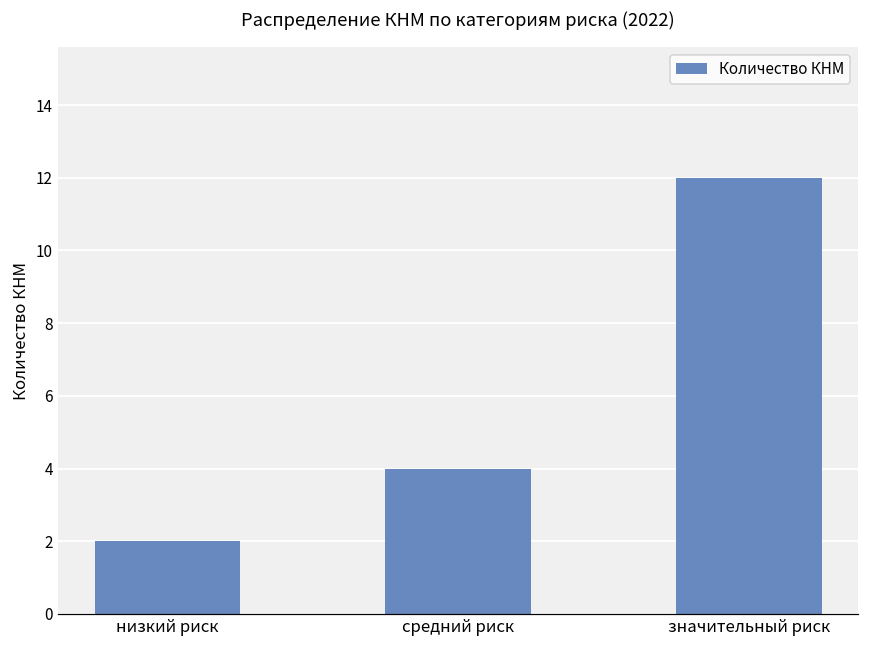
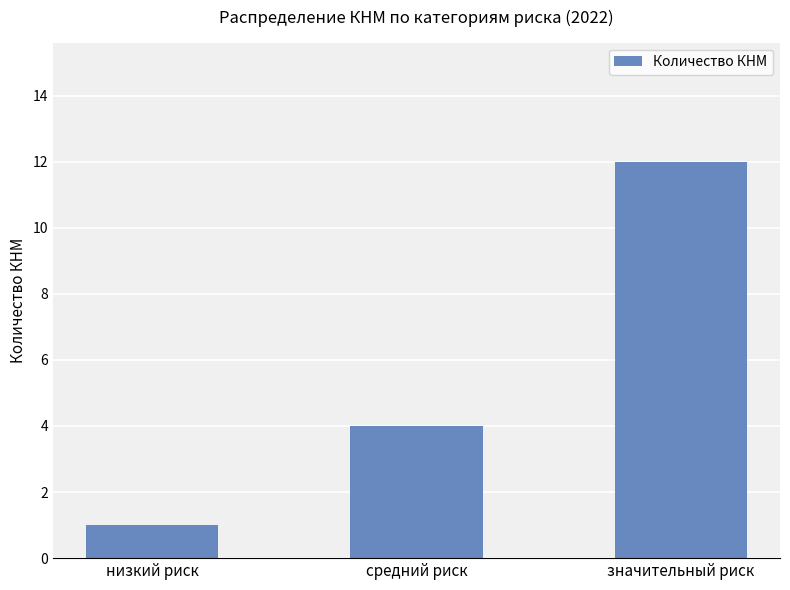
низкий риск: 2 -> 1
